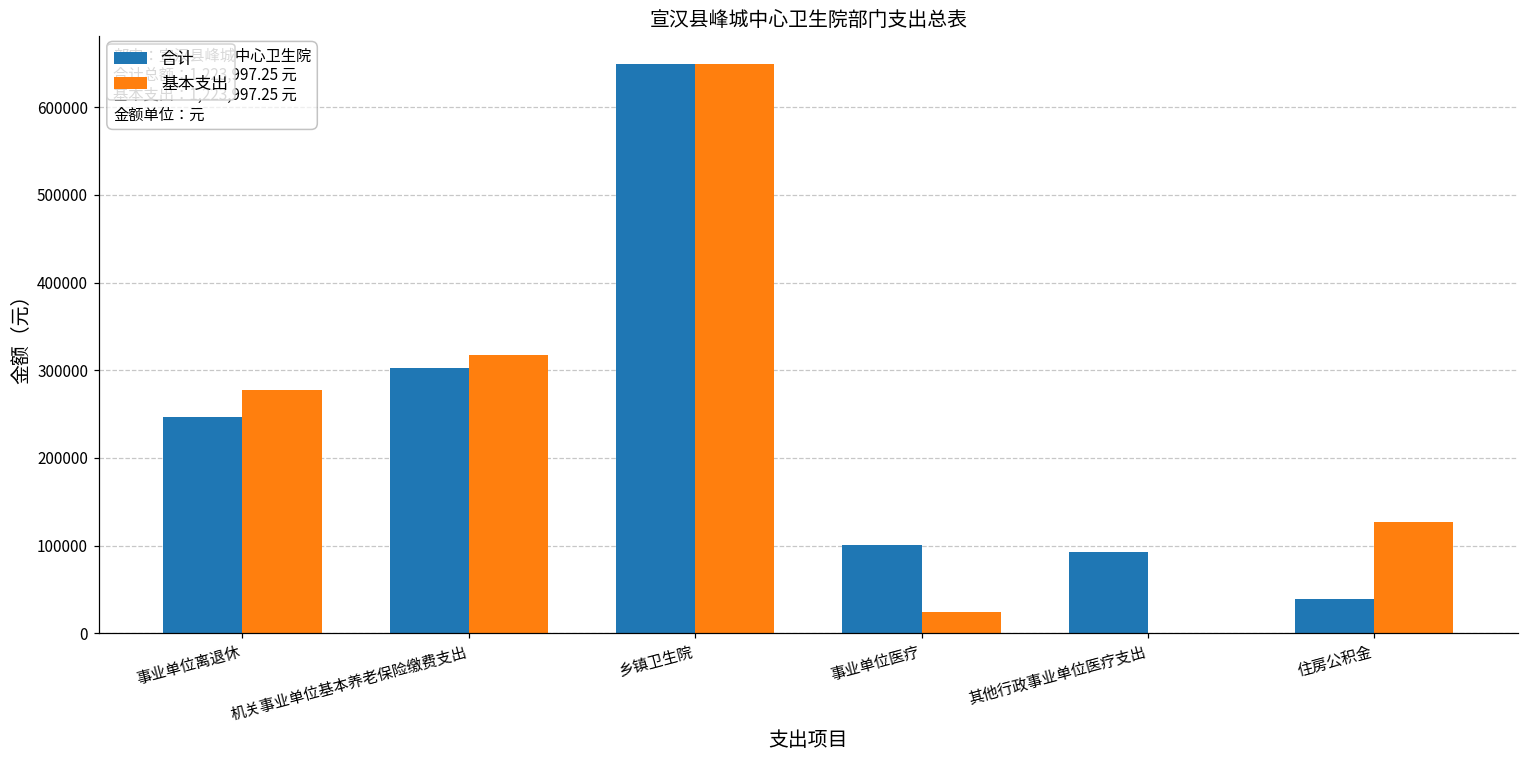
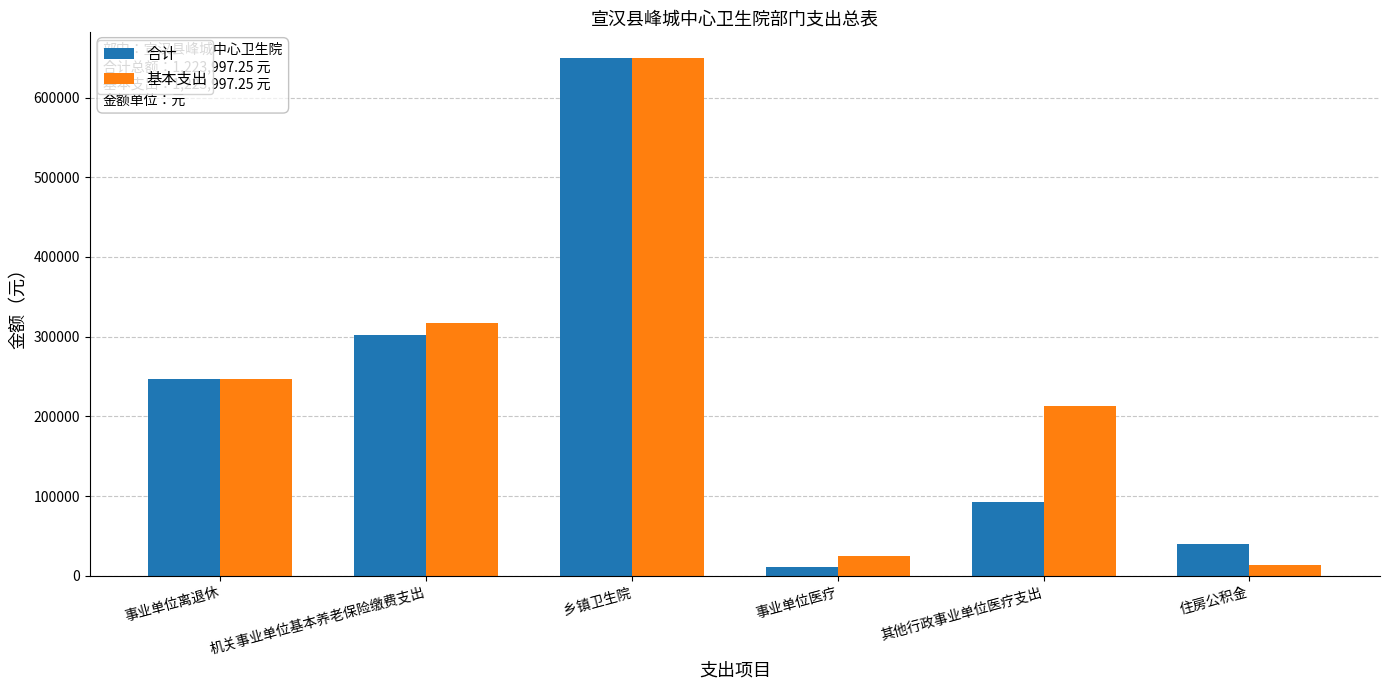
基本支出, 事业单位离退休: 280000 -> 250000
合计, 事业单位医疗: 100000 -> 10000
基本支出, 其他行政事业单位医疗支出: 0 -> 210000
基本支出, 住房公积金: 130000 -> 10000
